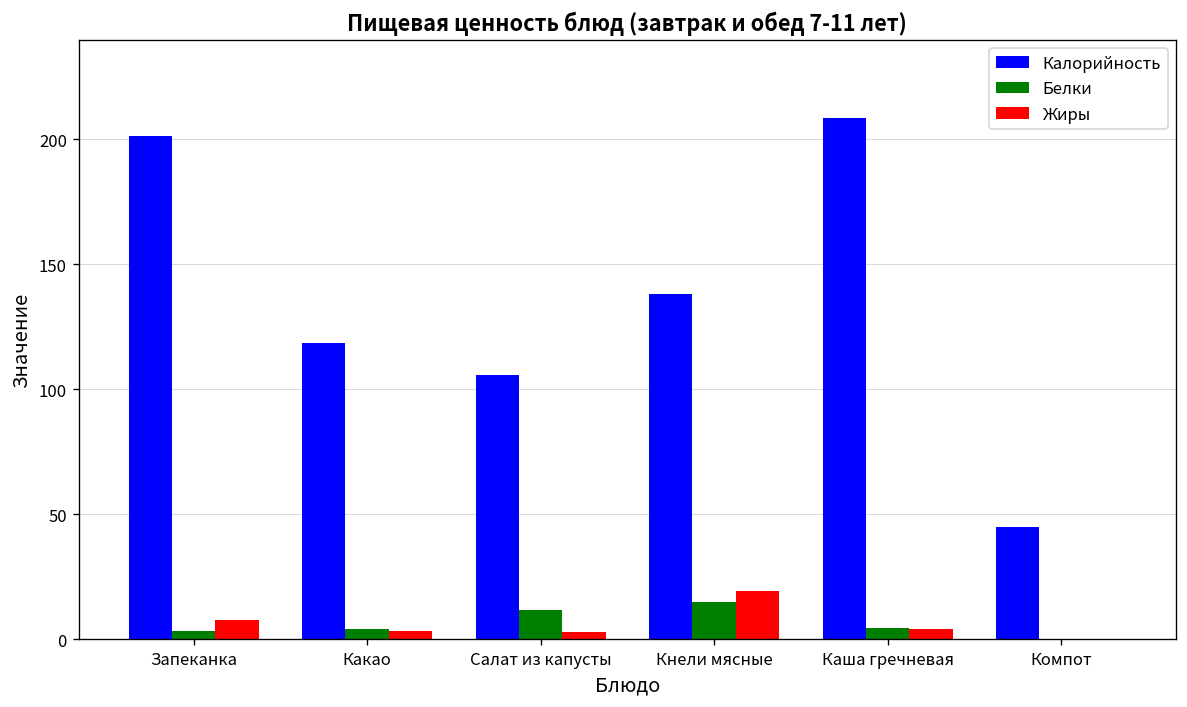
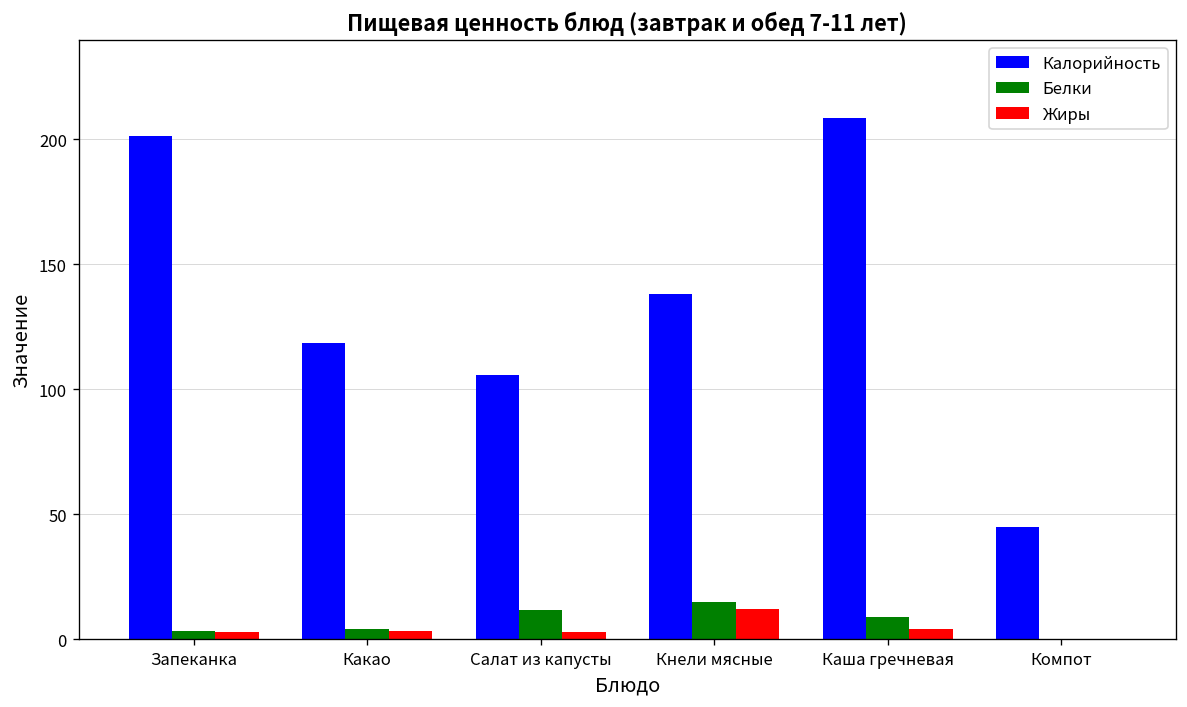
Жиры, Запеканка: 8 -> 3
Жиры, Кнели мясные: 20 -> 12
Белки, Каша гречневая: 4 -> 9
